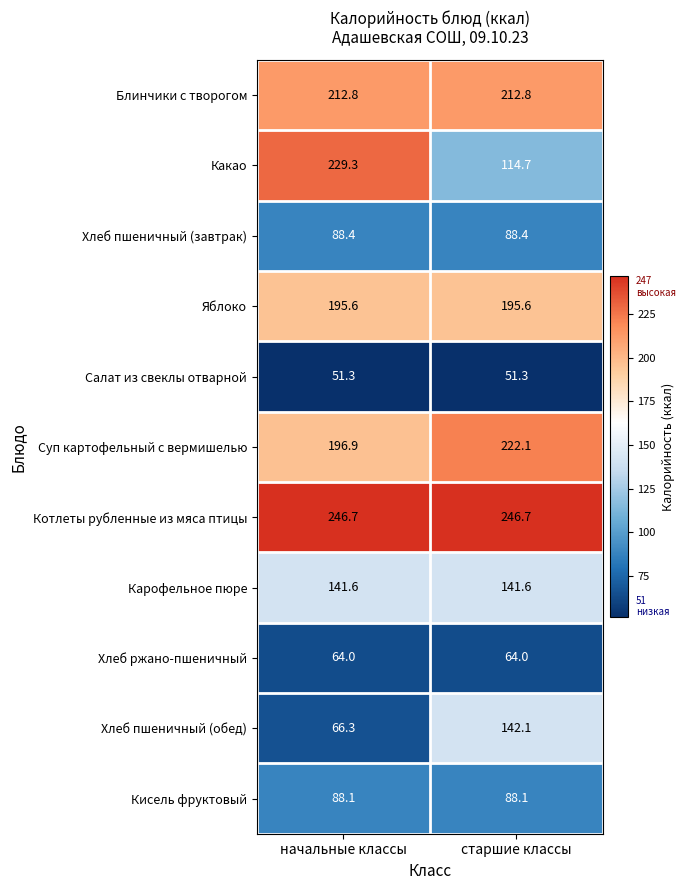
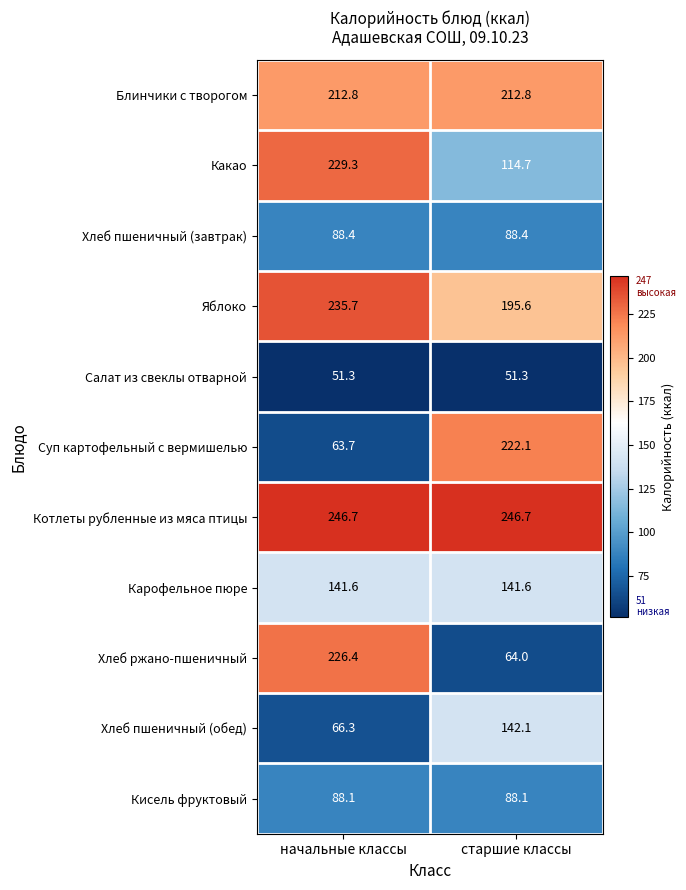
Яблоко, начальные классы: 195.6 -> 235.7
Суп картофельный с вермишелью, начальные классы: 196.9 -> 63.7
Хлеб ржано-пшеничный, начальные классы: 64.0 -> 226.4
